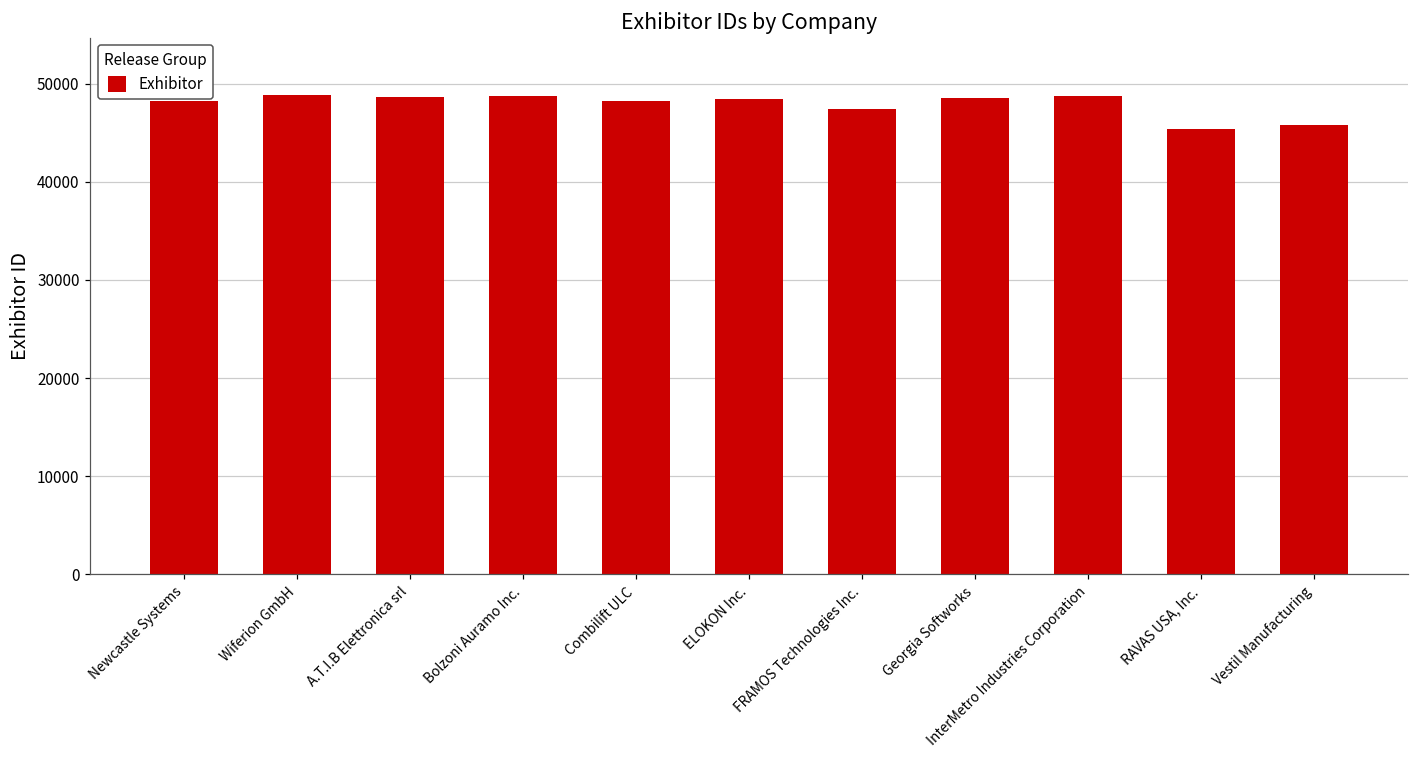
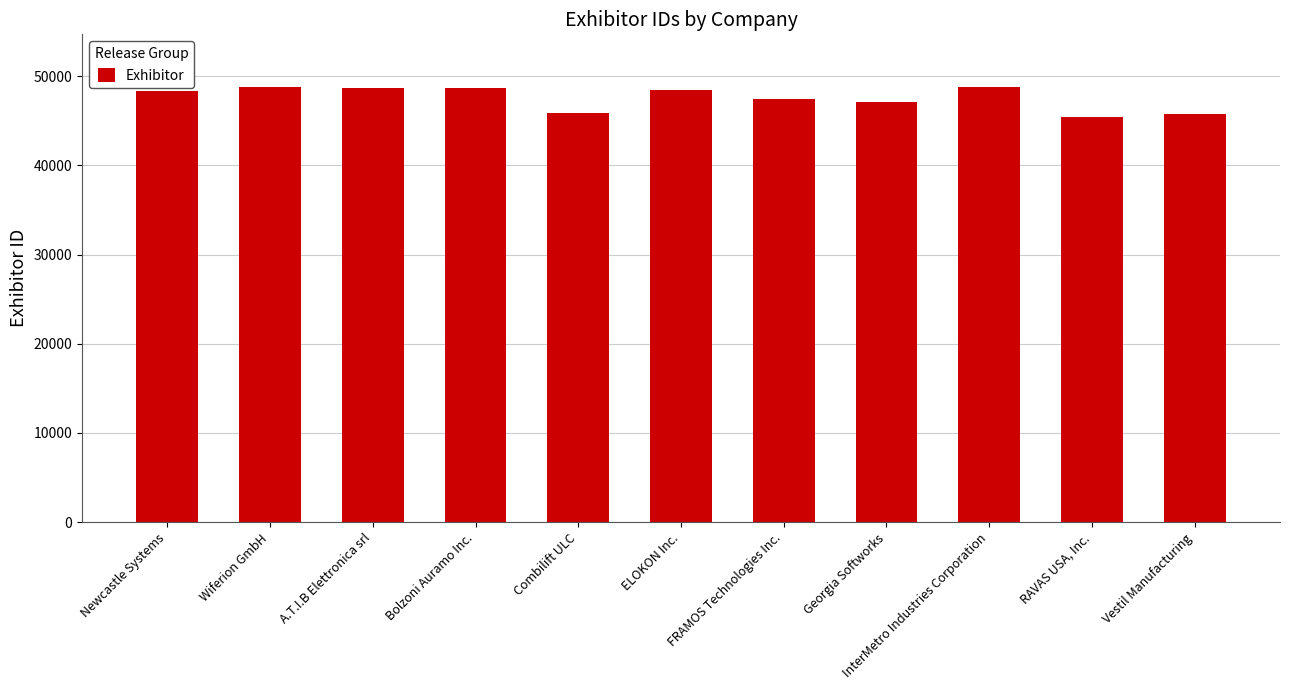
Combilift ULC: 48000 -> 46000
Georgia Softworks: 49000 -> 47000
